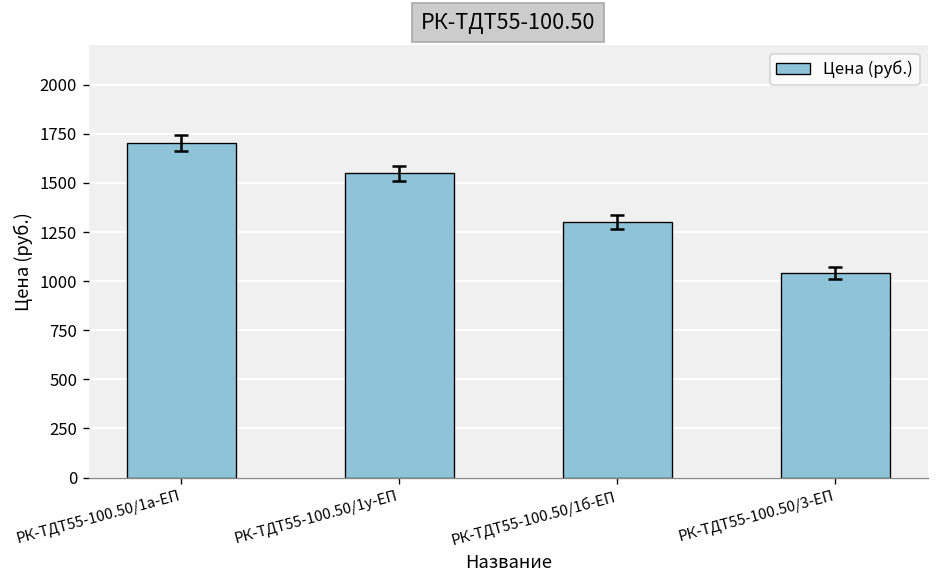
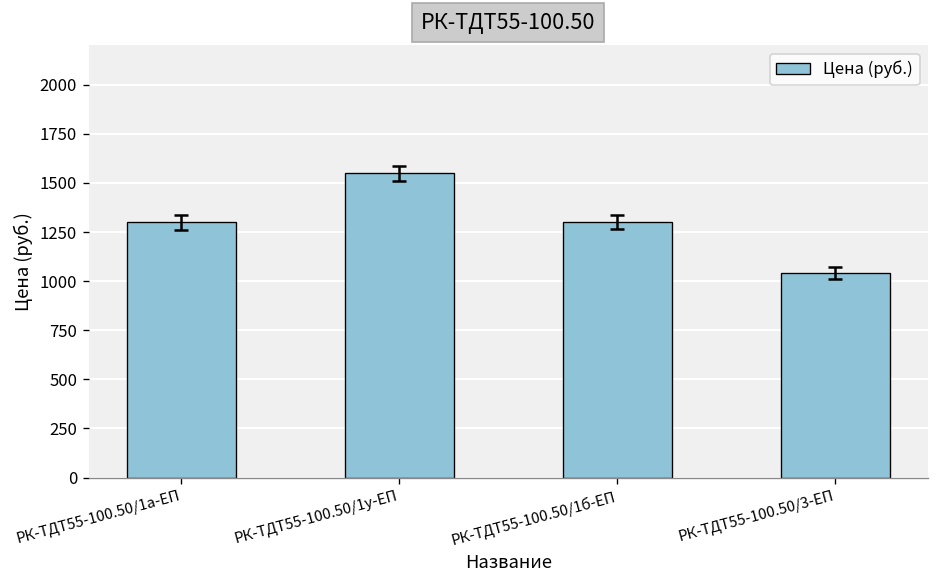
Цена (руб.), РК-ТДТ55-100.50/1а-ЕП: 1700 -> 1300
